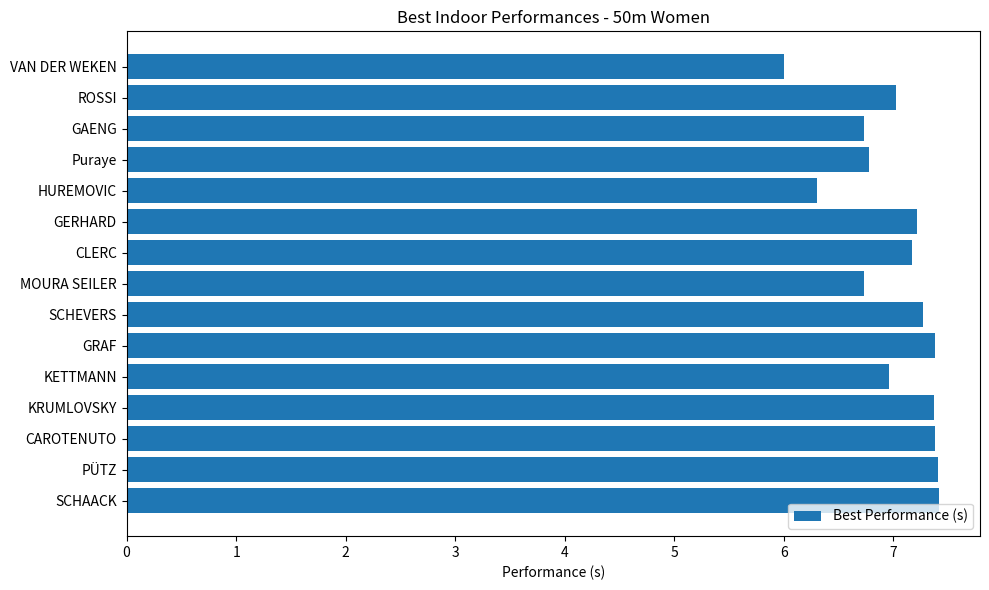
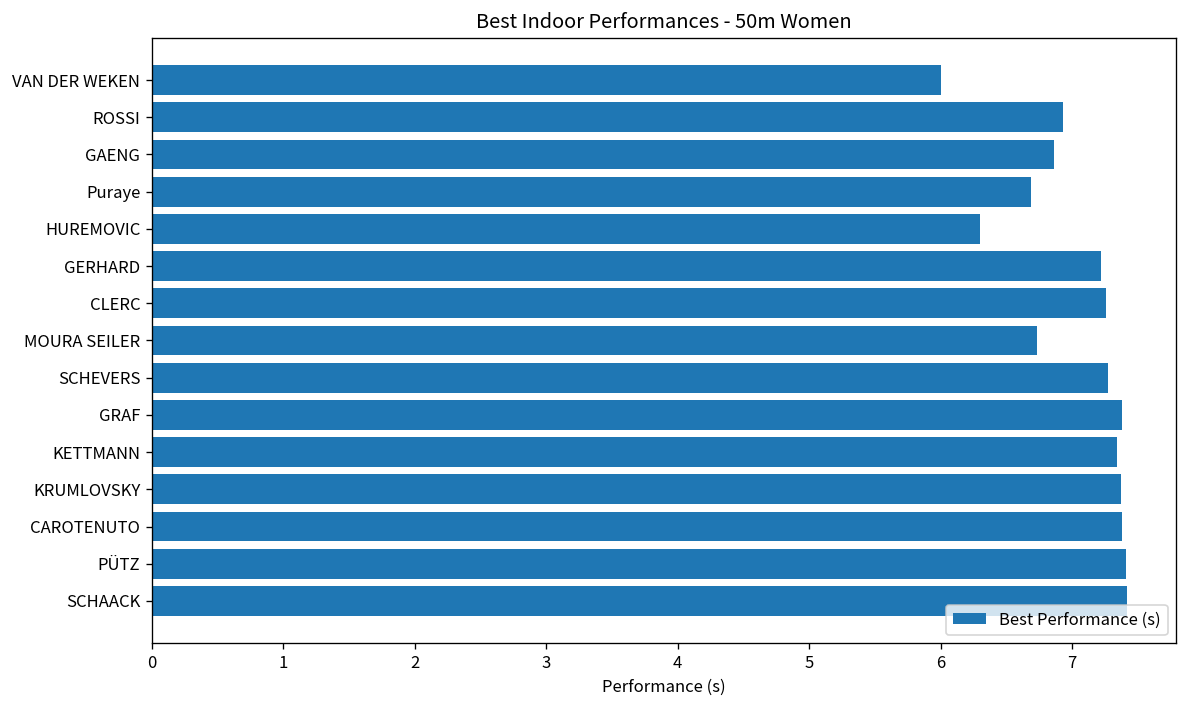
ROSSI: 7.02 -> 6.93
GAENG: 6.73 -> 6.86
Puraye: 6.78 -> 6.69
CLERC: 7.17 -> 7.26
KETTMANN: 6.96 -> 7.34
